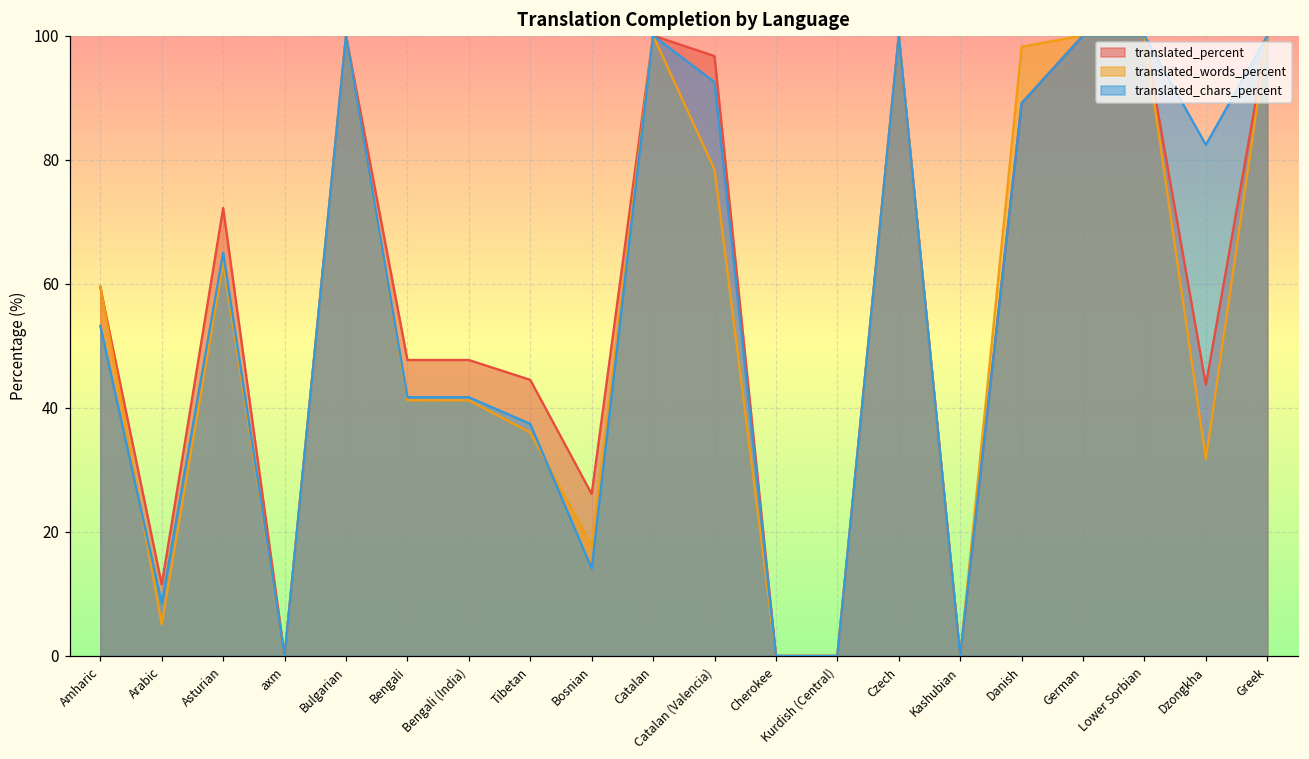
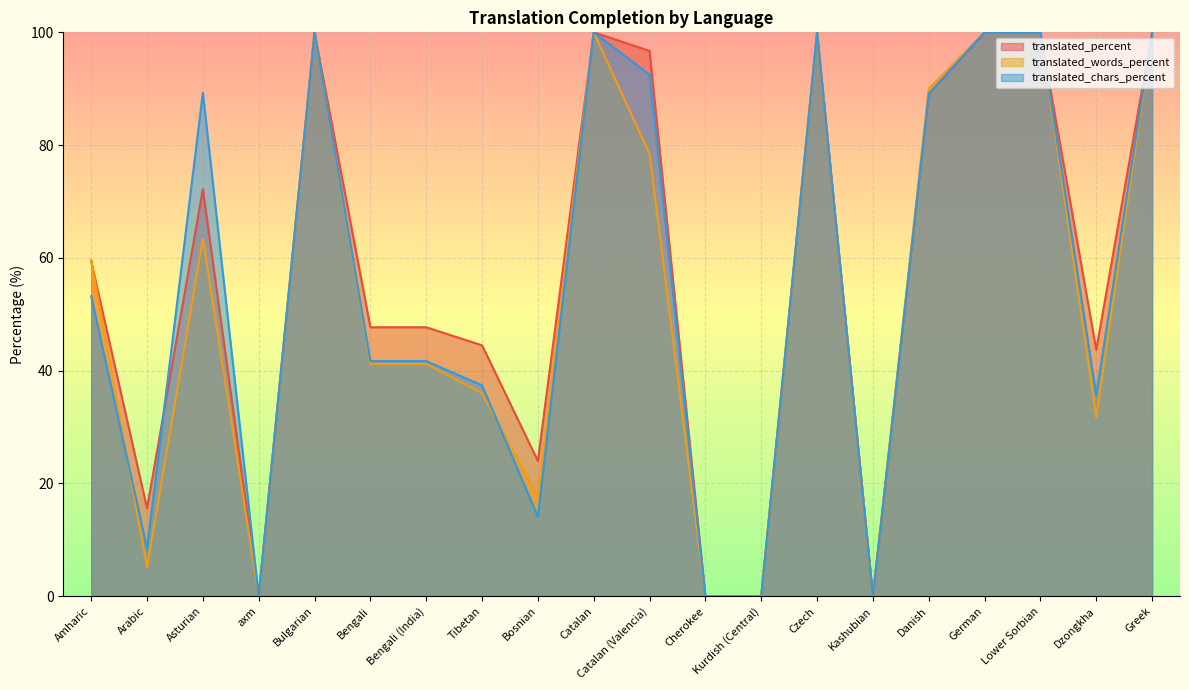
translated_percent, Arabic: 12 -> 16
translated_chars_percent, Asturian: 65 -> 89
translated_percent, Bosnian: 26 -> 24
translated_words_percent, Danish: 98 -> 90
translated_chars_percent, Dzongkha: 82 -> 36
